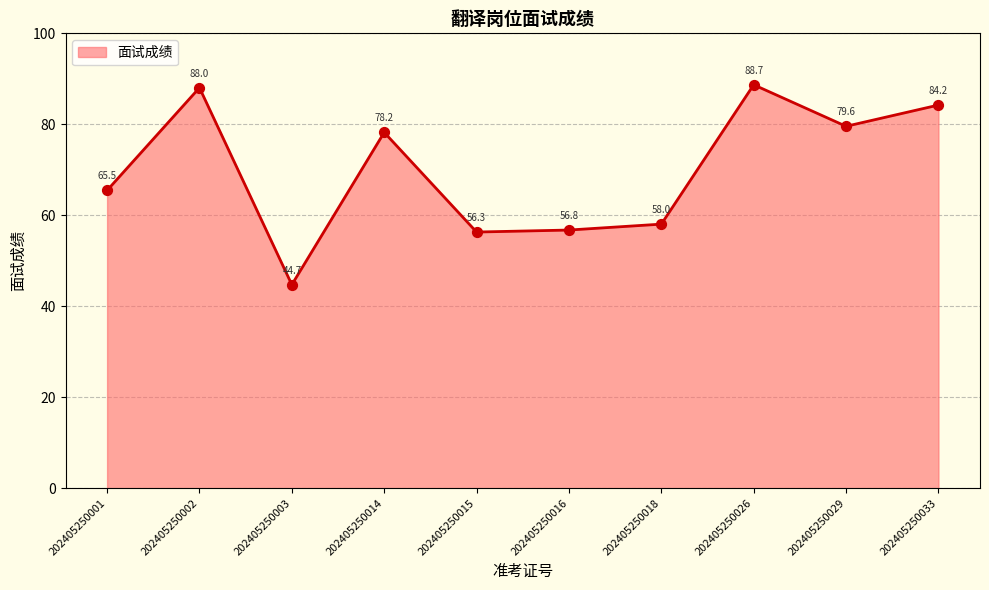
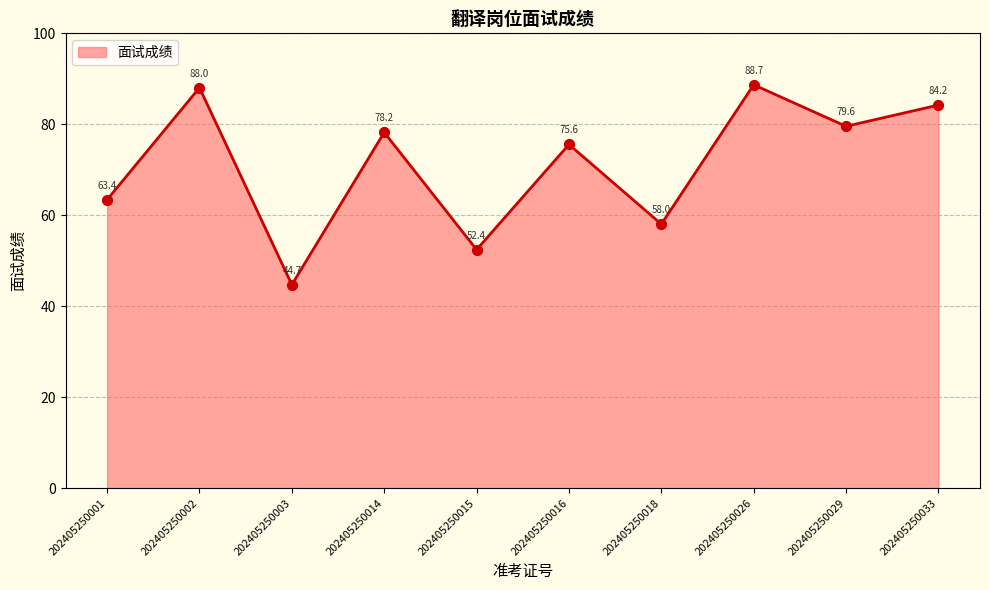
202405250001: 65.5 -> 63.4
202405250015: 56.3 -> 52.4
202405250016: 56.8 -> 75.6
